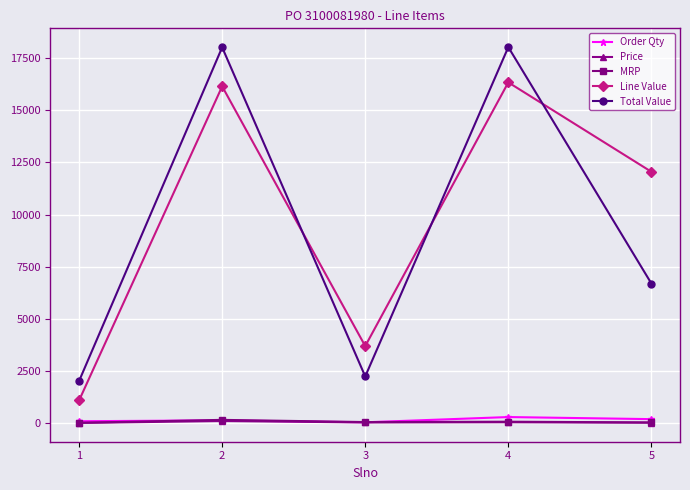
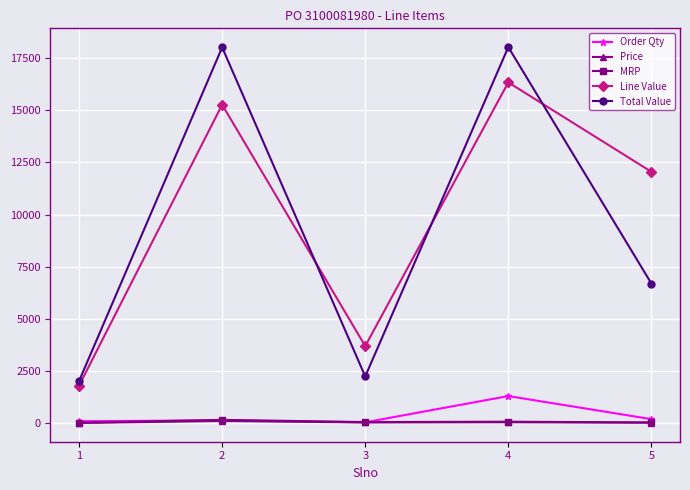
Line Value, 1: 1100 -> 1800
Line Value, 2: 16100 -> 15300
Order Qty, 4: 300 -> 1300
